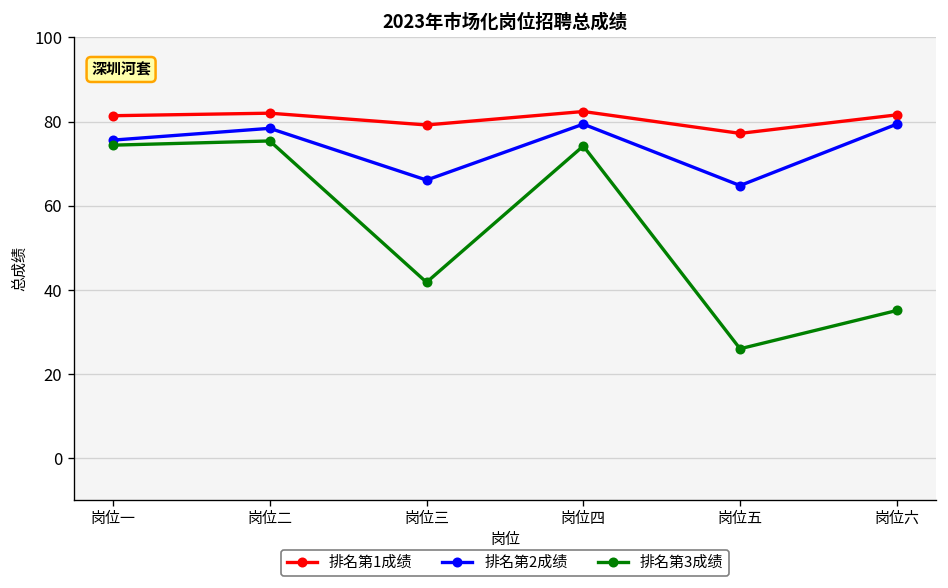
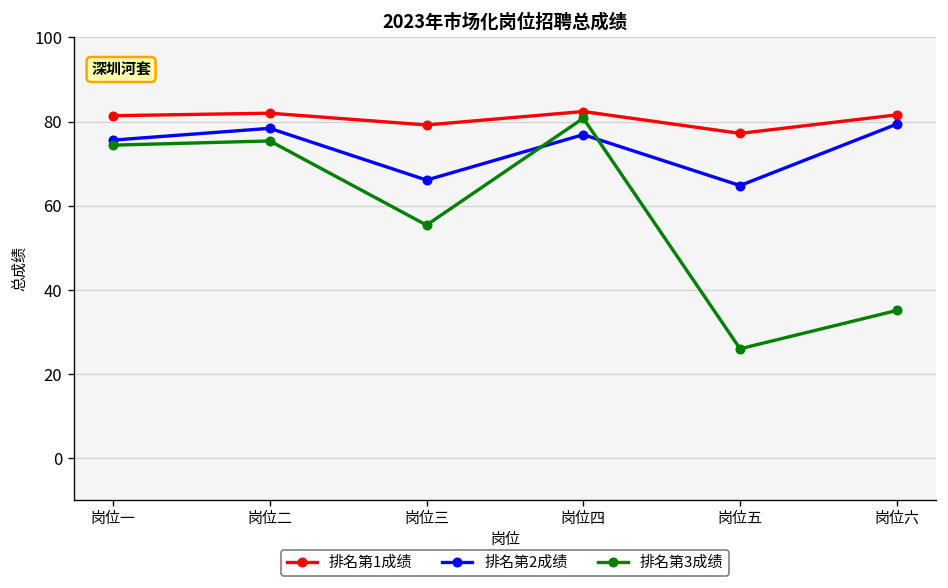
排名第3成绩, 岗位三: 42 -> 55
排名第2成绩, 岗位四: 79 -> 77
排名第3成绩, 岗位四: 74 -> 81
